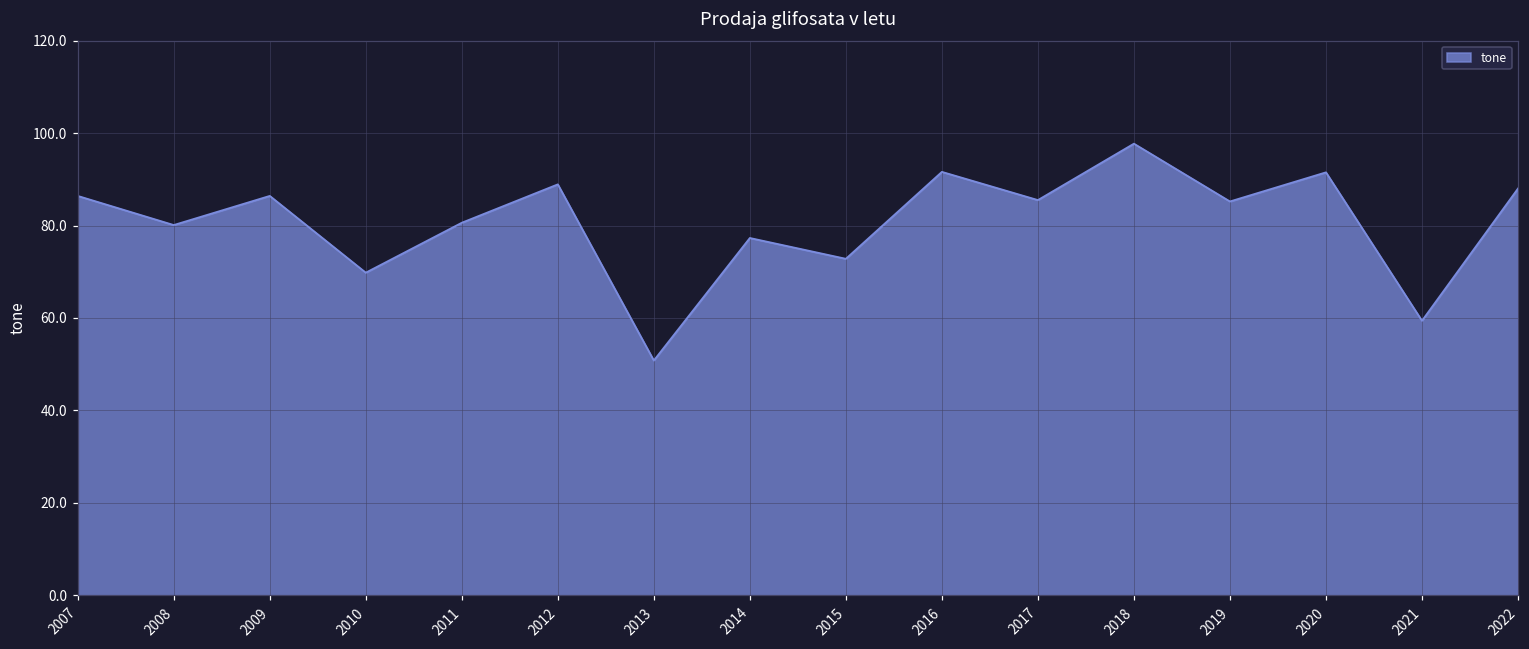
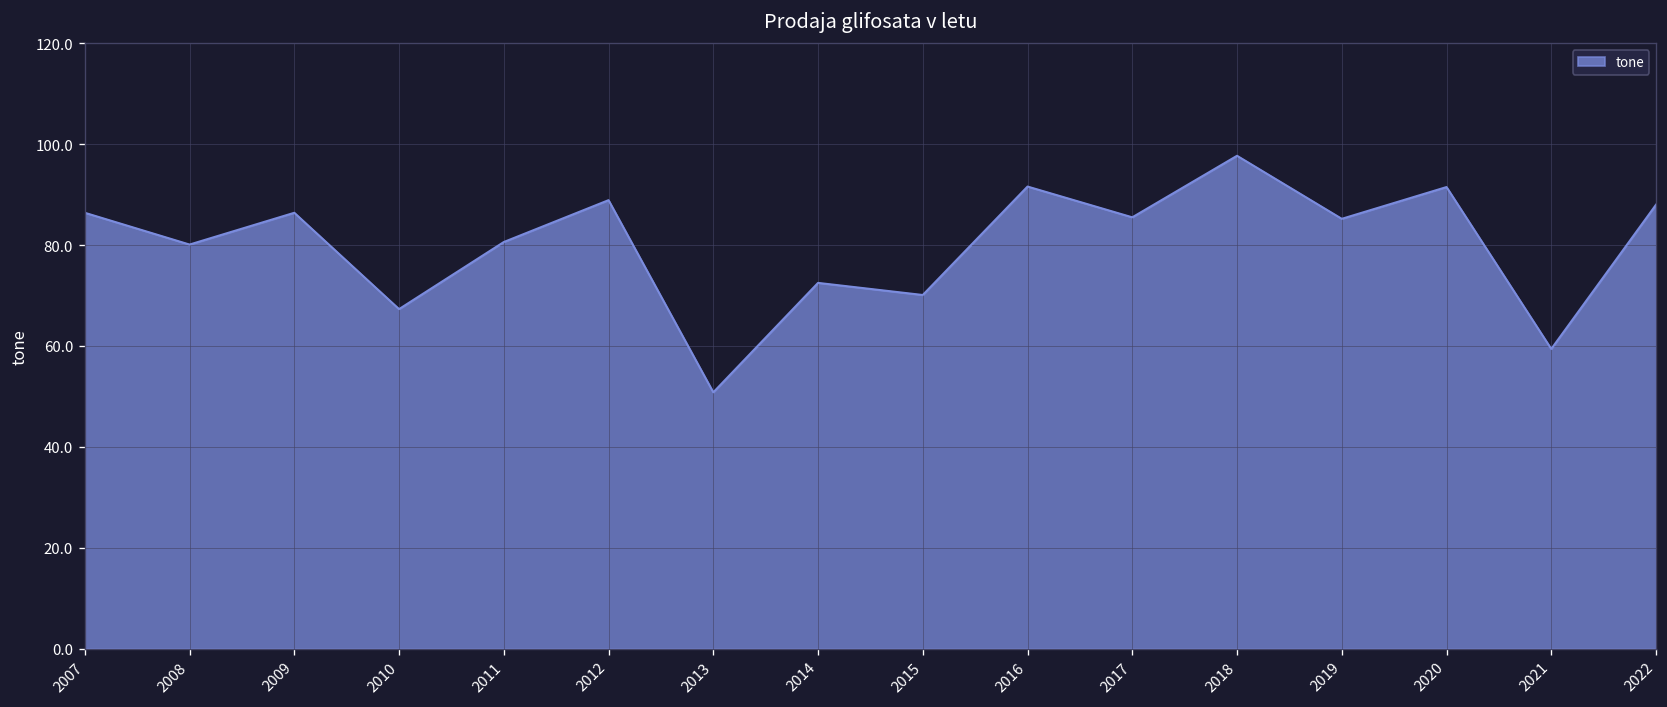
2010: 70 -> 67
2014: 77 -> 73
2015: 73 -> 70
